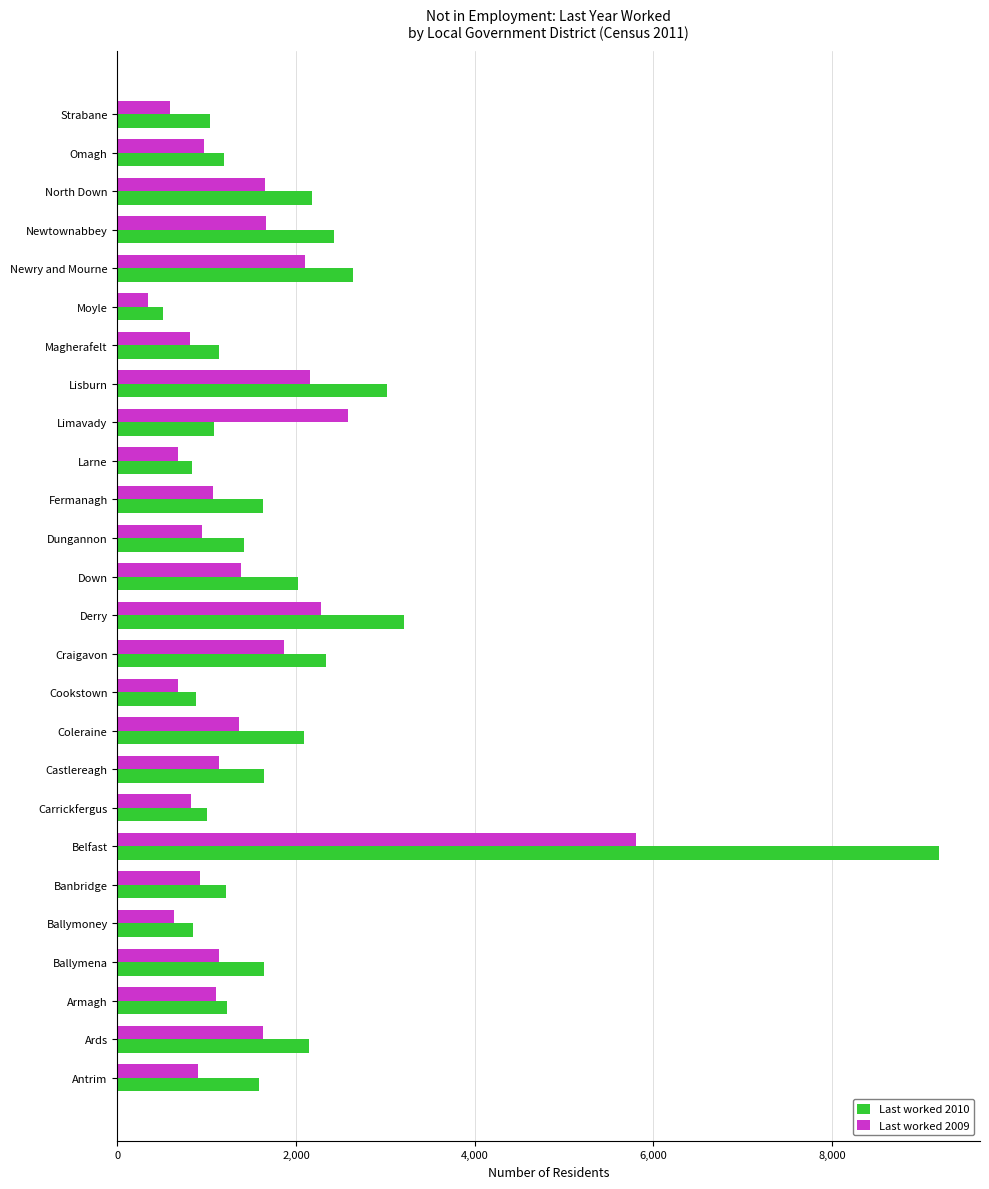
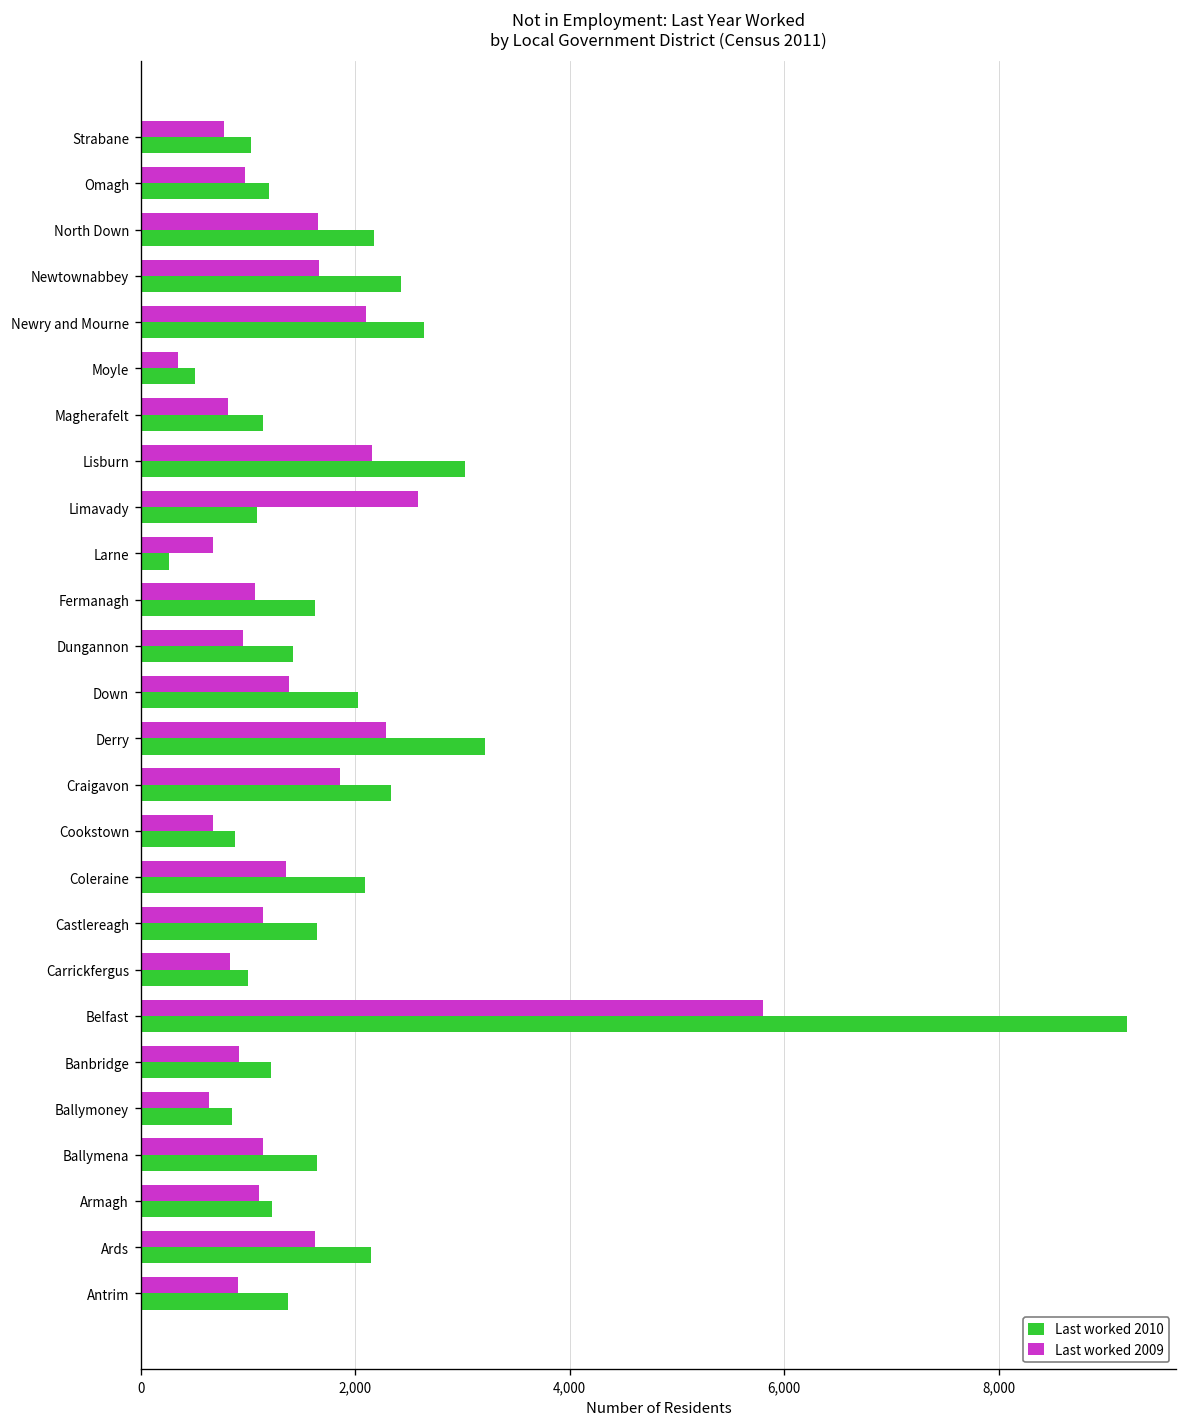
Last worked 2009, Strabane: 600 -> 800
Last worked 2010, Larne: 800 -> 300
Last worked 2010, Antrim: 1,600 -> 1,400
